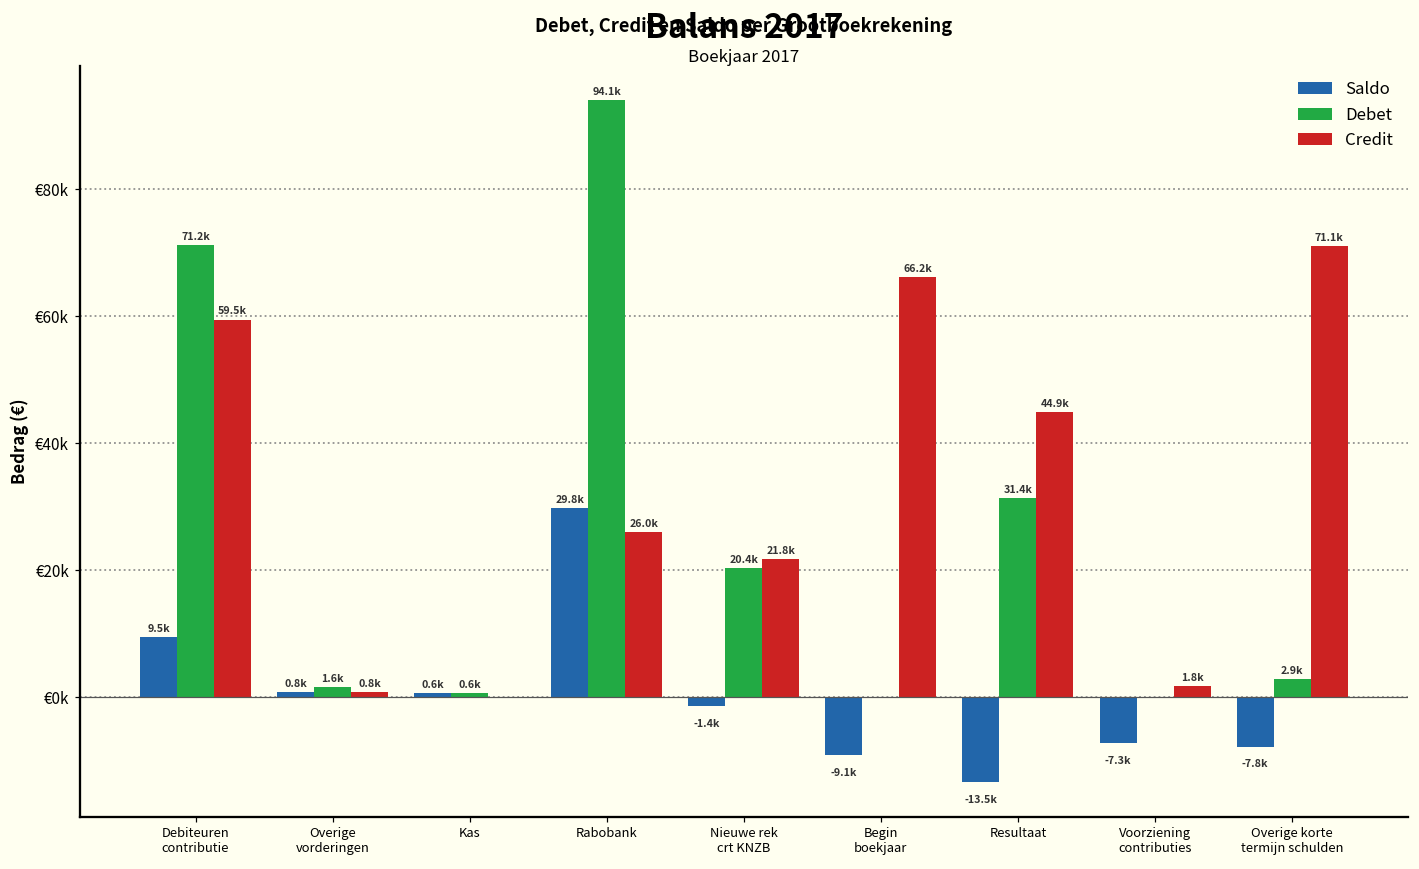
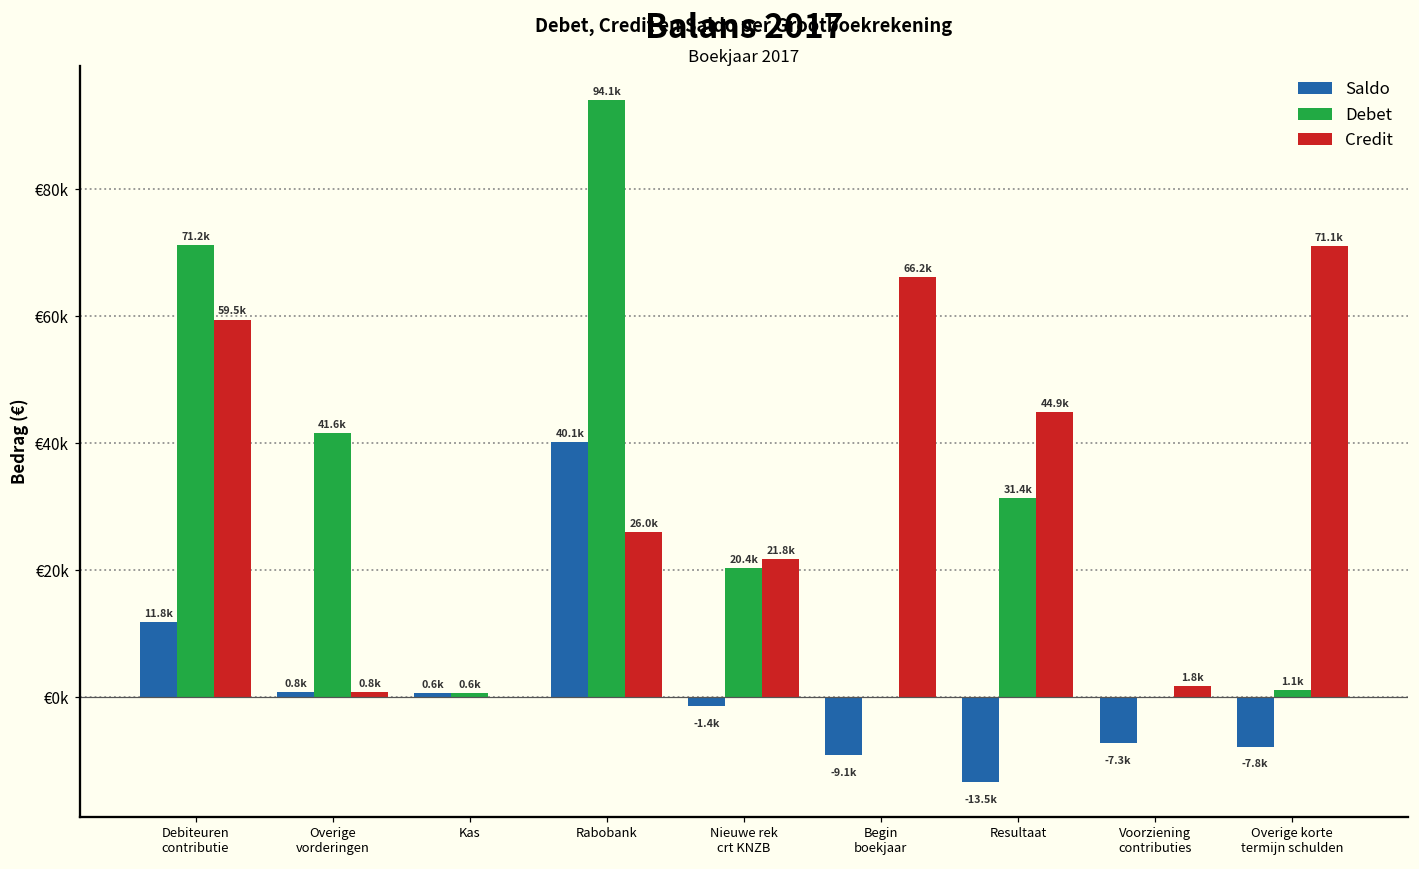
Saldo, Debiteuren contributie: 9.5k -> 11.8k
Debet, Overige vorderingen: 1.6k -> 41.6k
Saldo, Rabobank: 29.8k -> 40.1k
Debet, Overige korte termijn schulden: 2.9k -> 1.1k
